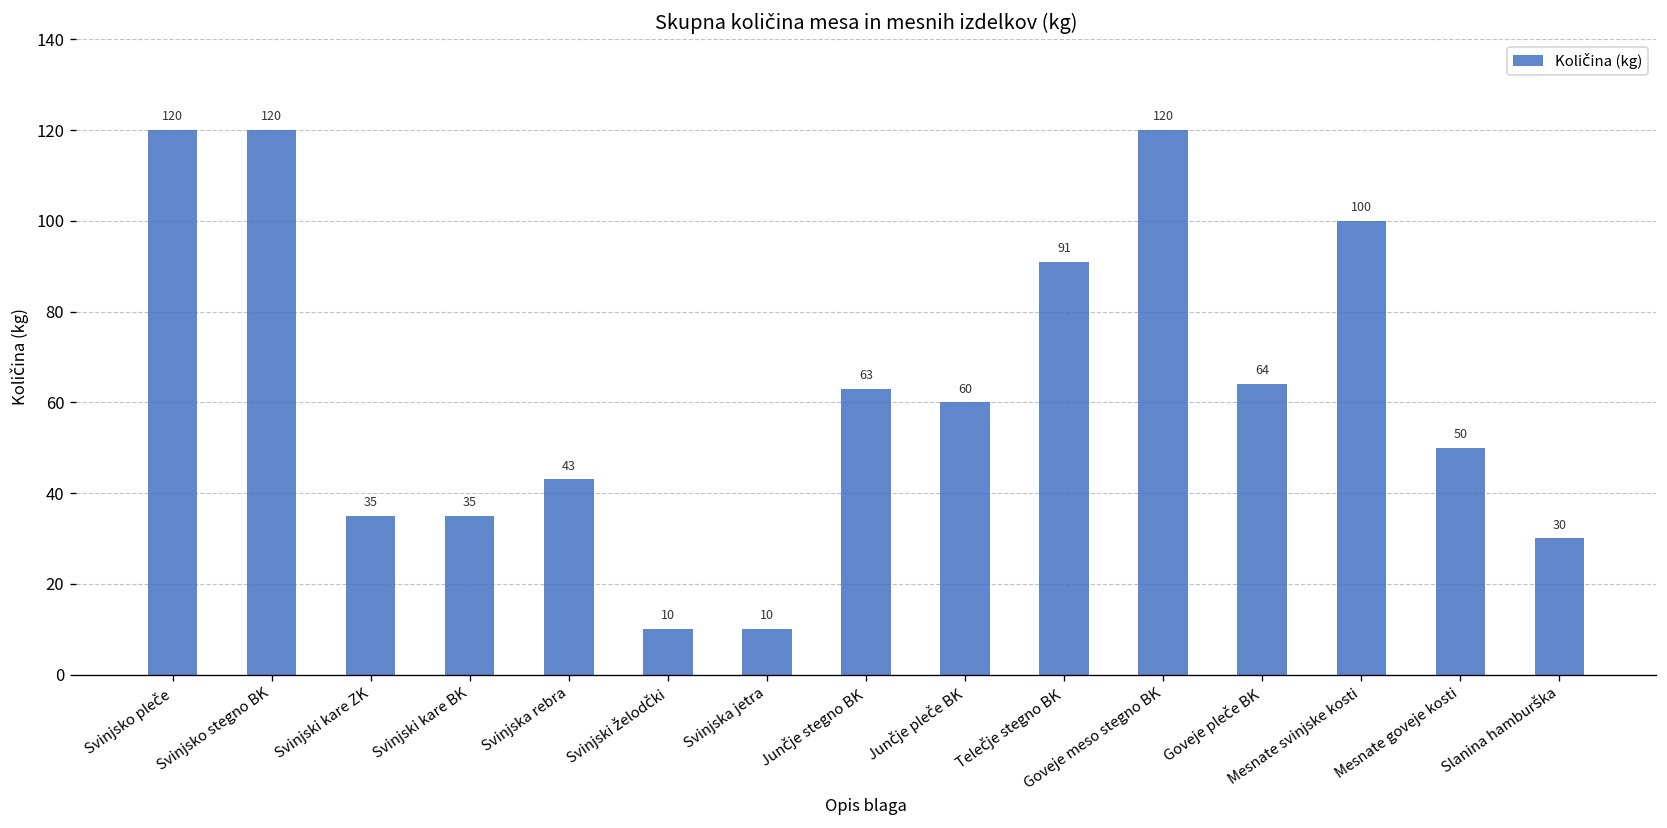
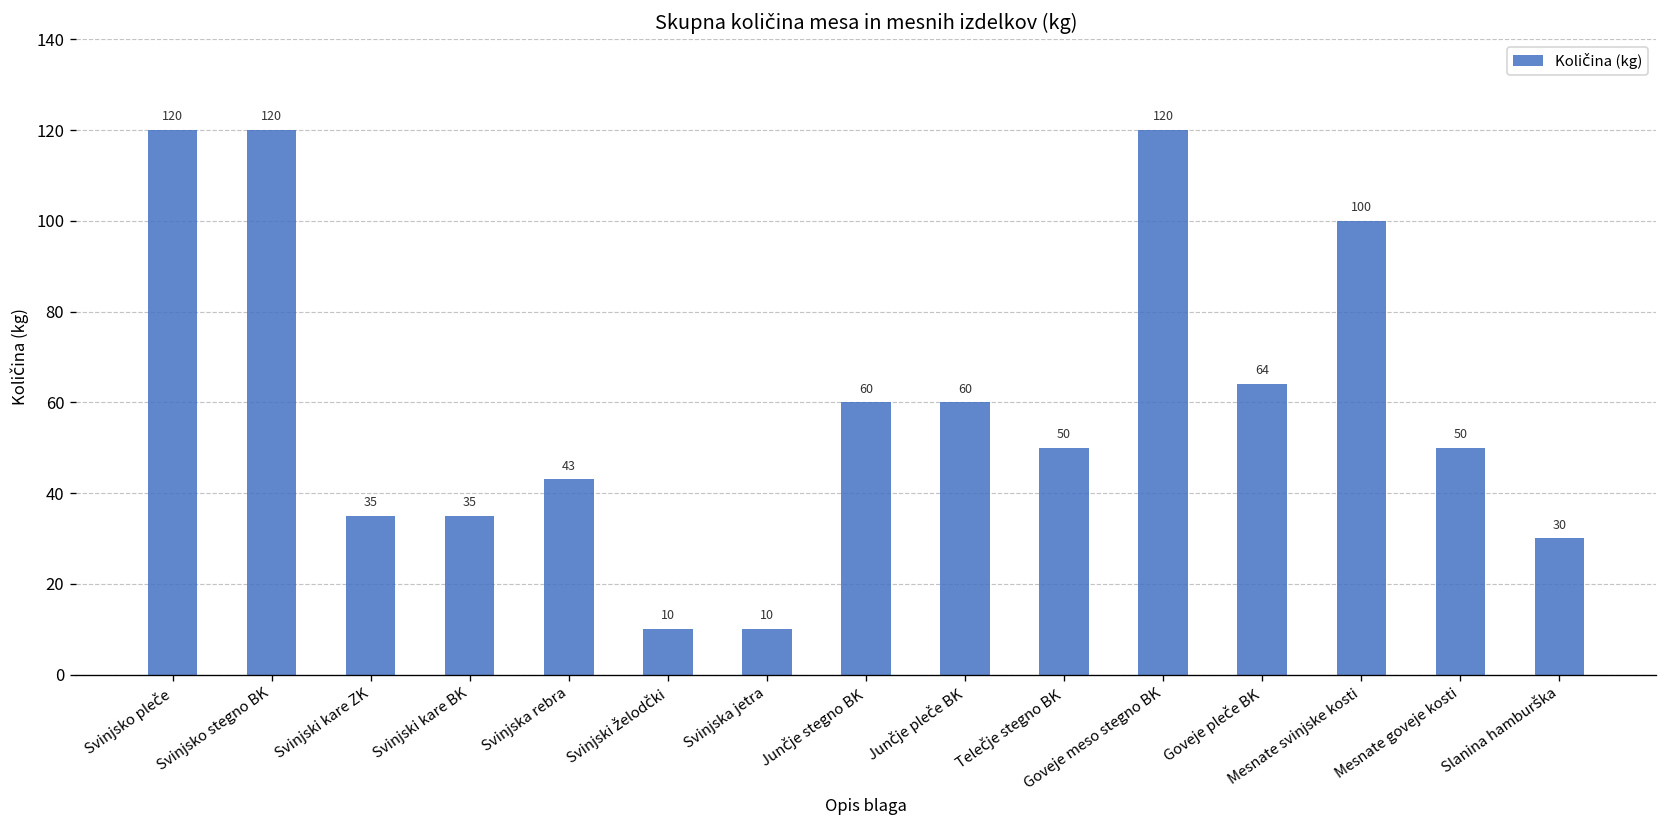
Junčje stegno BK: 63 -> 60
Telečje stegno BK: 91 -> 50
